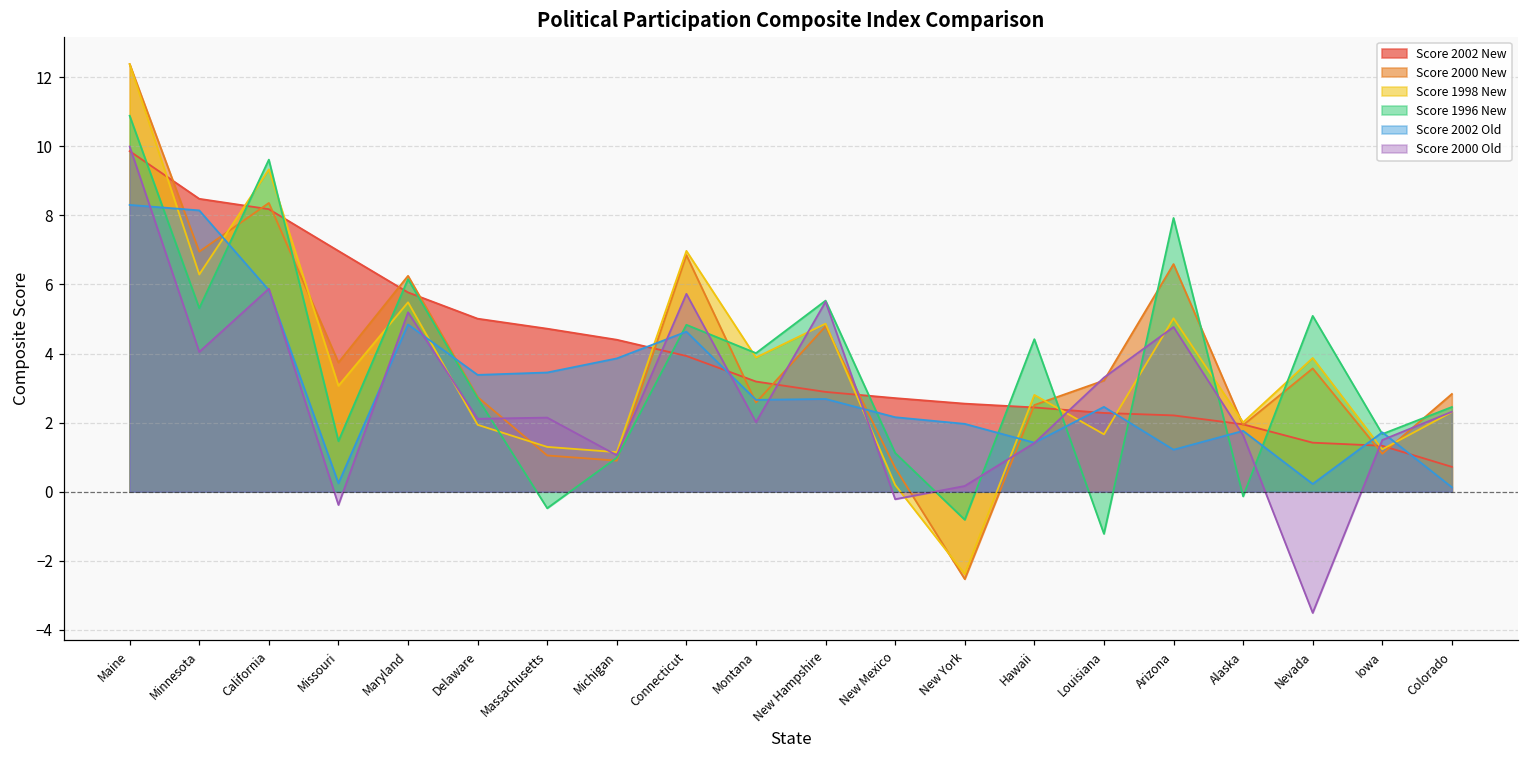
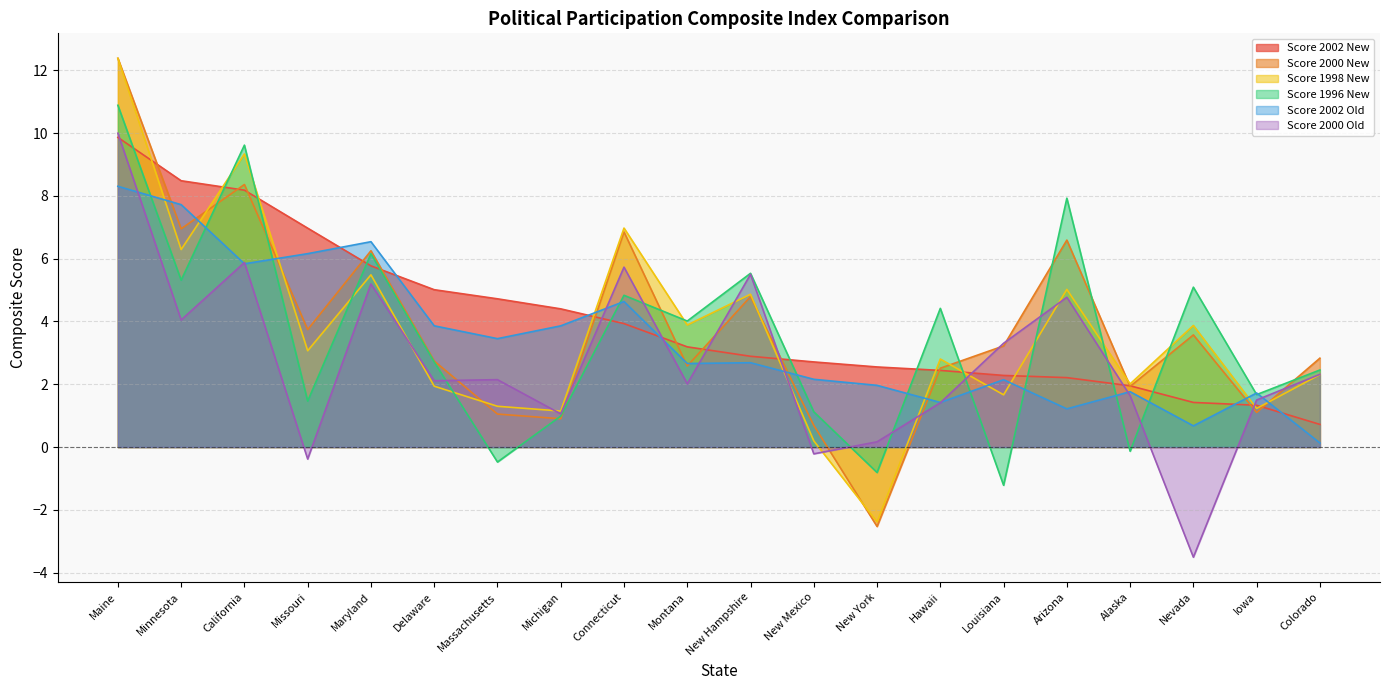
Score 2002 Old, Minnesota: 8.1 -> 7.7
Score 2002 Old, Missouri: 0.2 -> 6.2
Score 2002 Old, Maryland: 4.8 -> 6.5
Score 2002 Old, Delaware: 3.4 -> 3.9
Score 2002 Old, Louisiana: 2.5 -> 2.1
Score 2002 Old, Nevada: 0.2 -> 0.7
